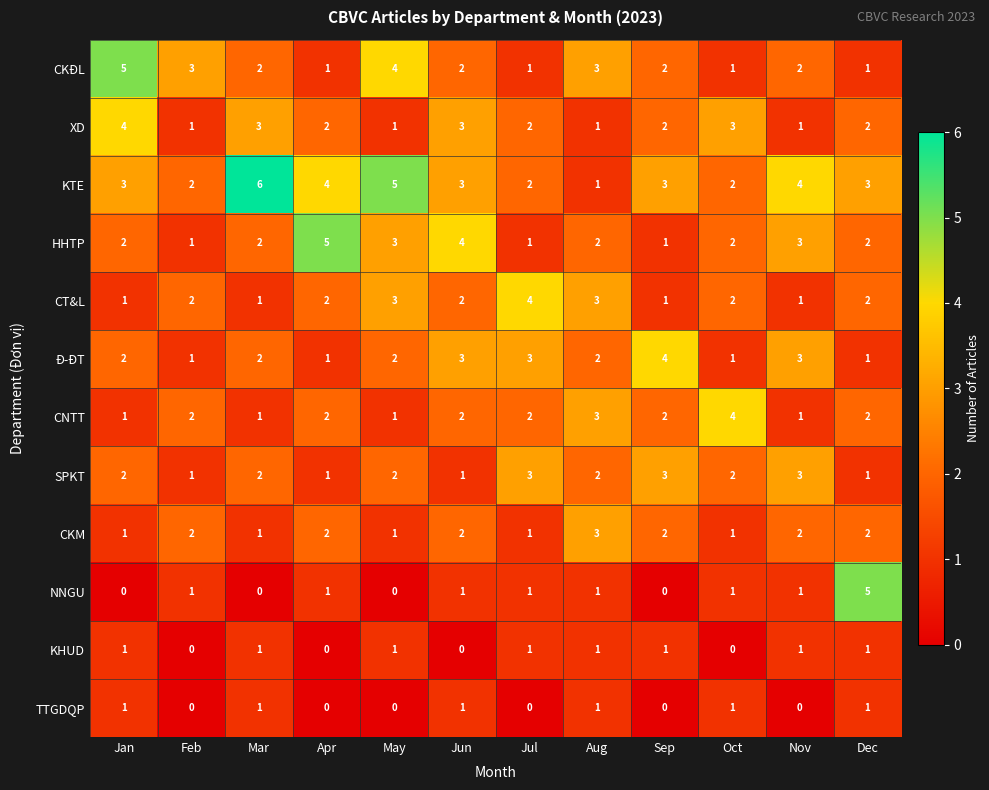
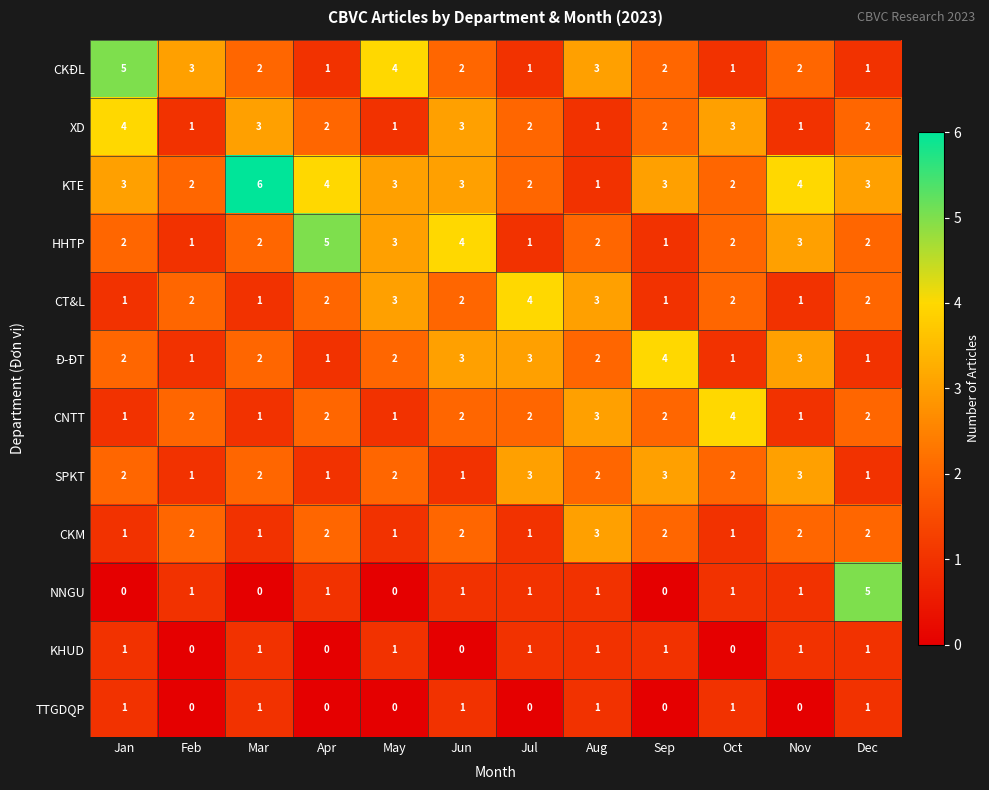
KTE, May: 5 -> 3
